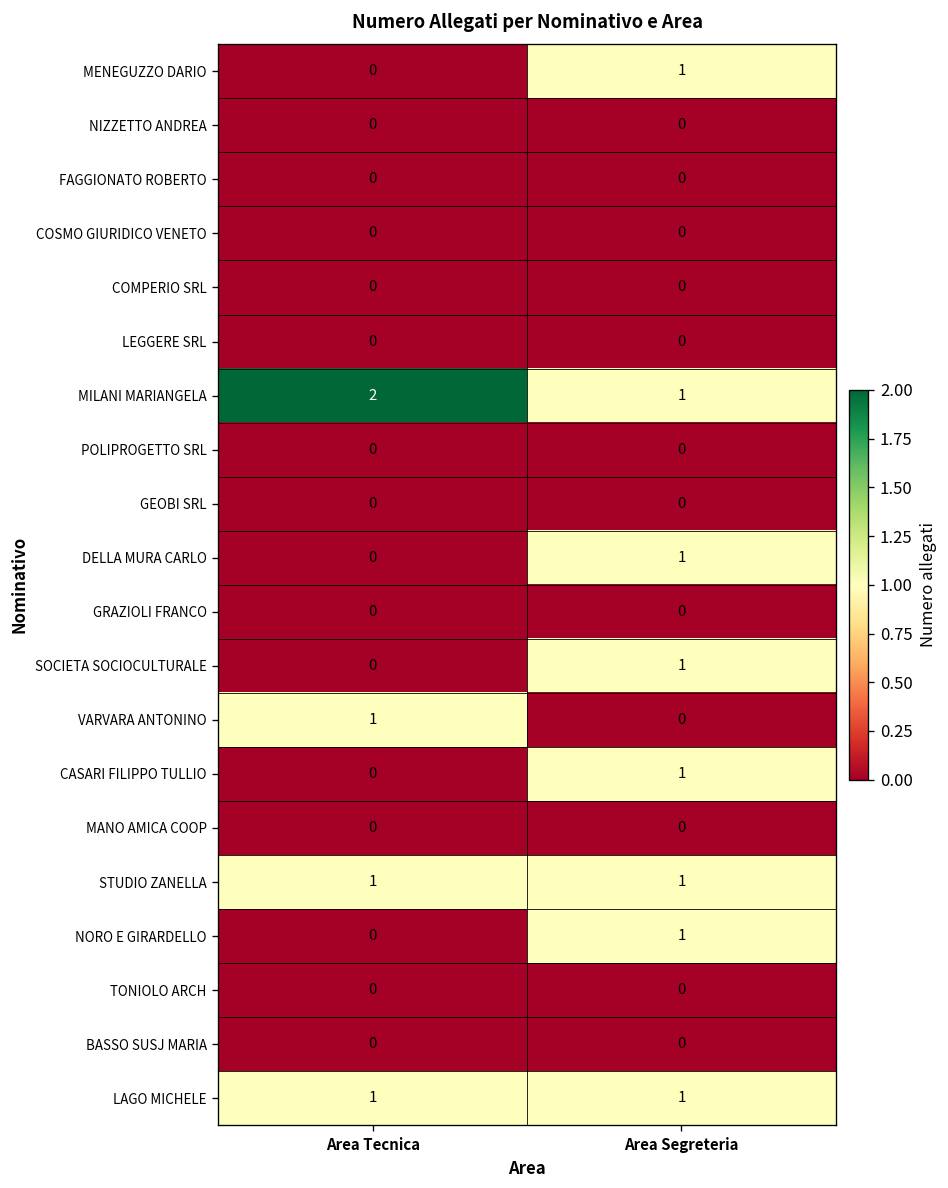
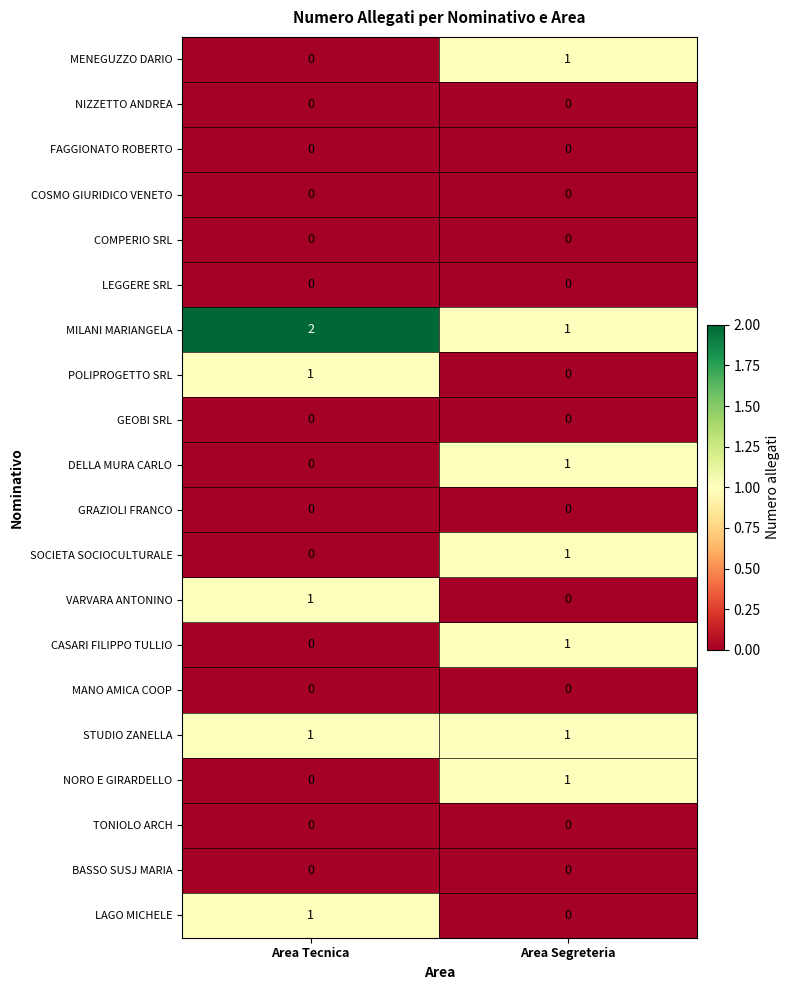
POLIPROGETTO SRL, Area Tecnica: 0 -> 1
LAGO MICHELE, Area Segreteria: 1 -> 0
